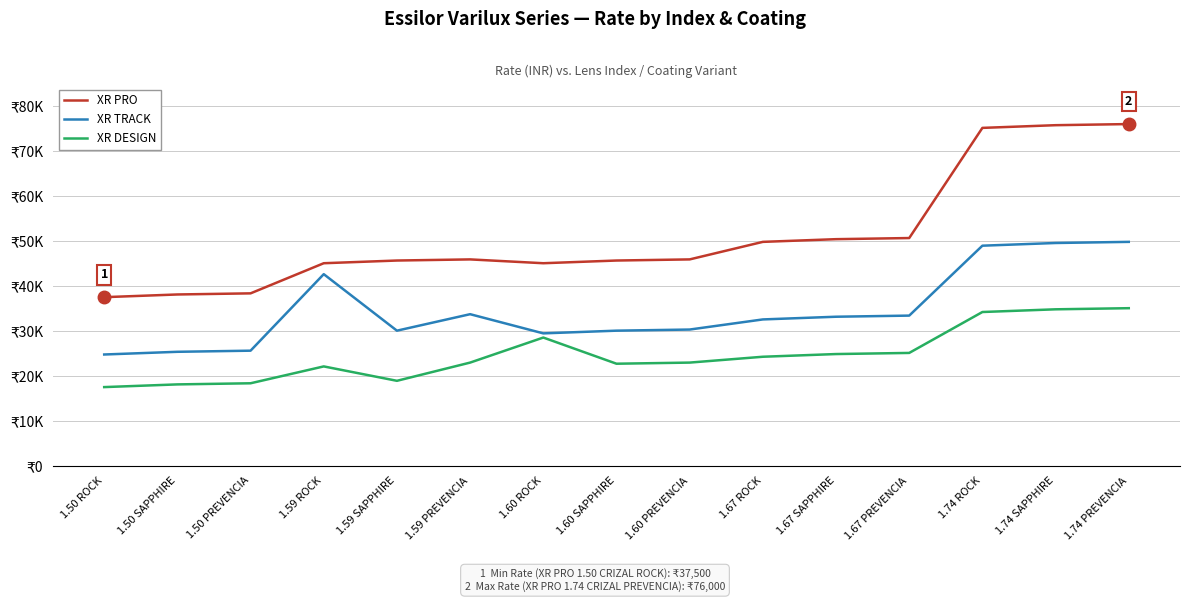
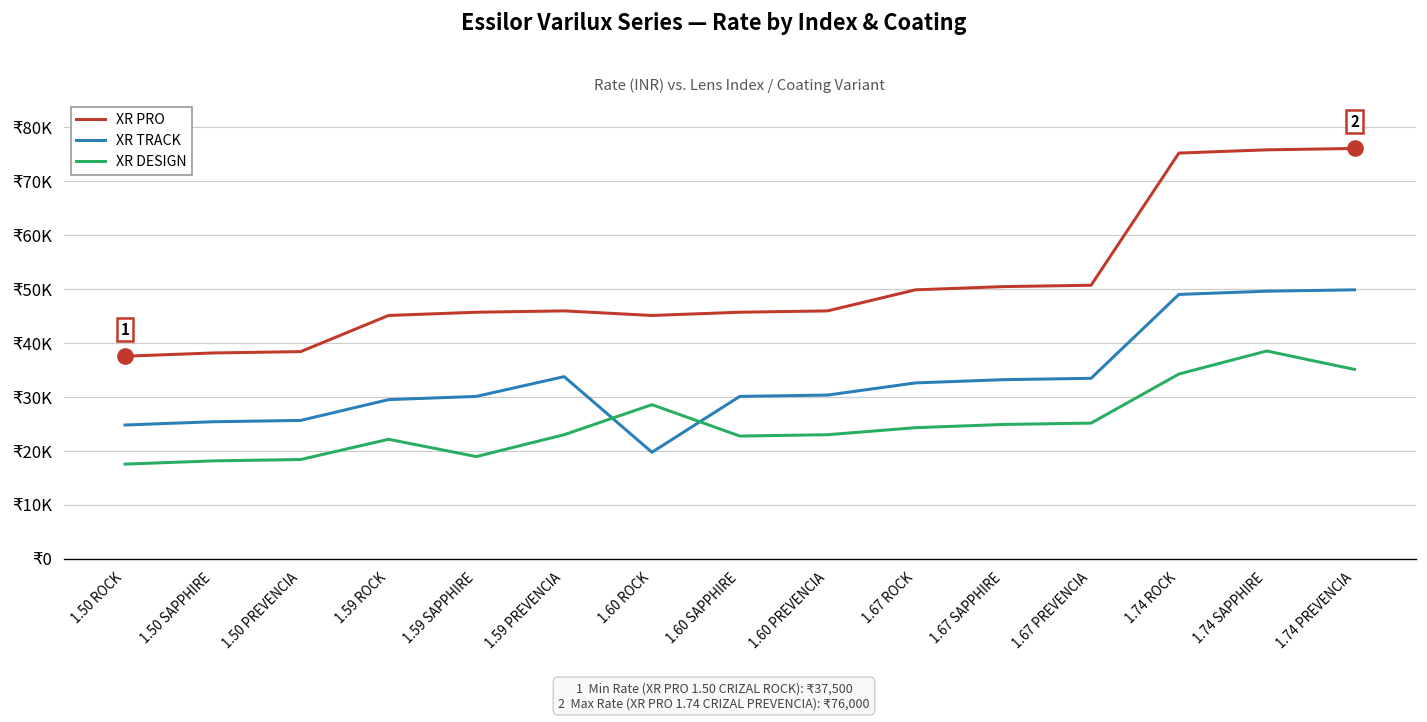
XR TRACK, 1.59 ROCK: ₹43000 -> ₹29000
XR TRACK, 1.60 ROCK: ₹29000 -> ₹20000
XR DESIGN, 1.74 SAPPHIRE: ₹35000 -> ₹38000
